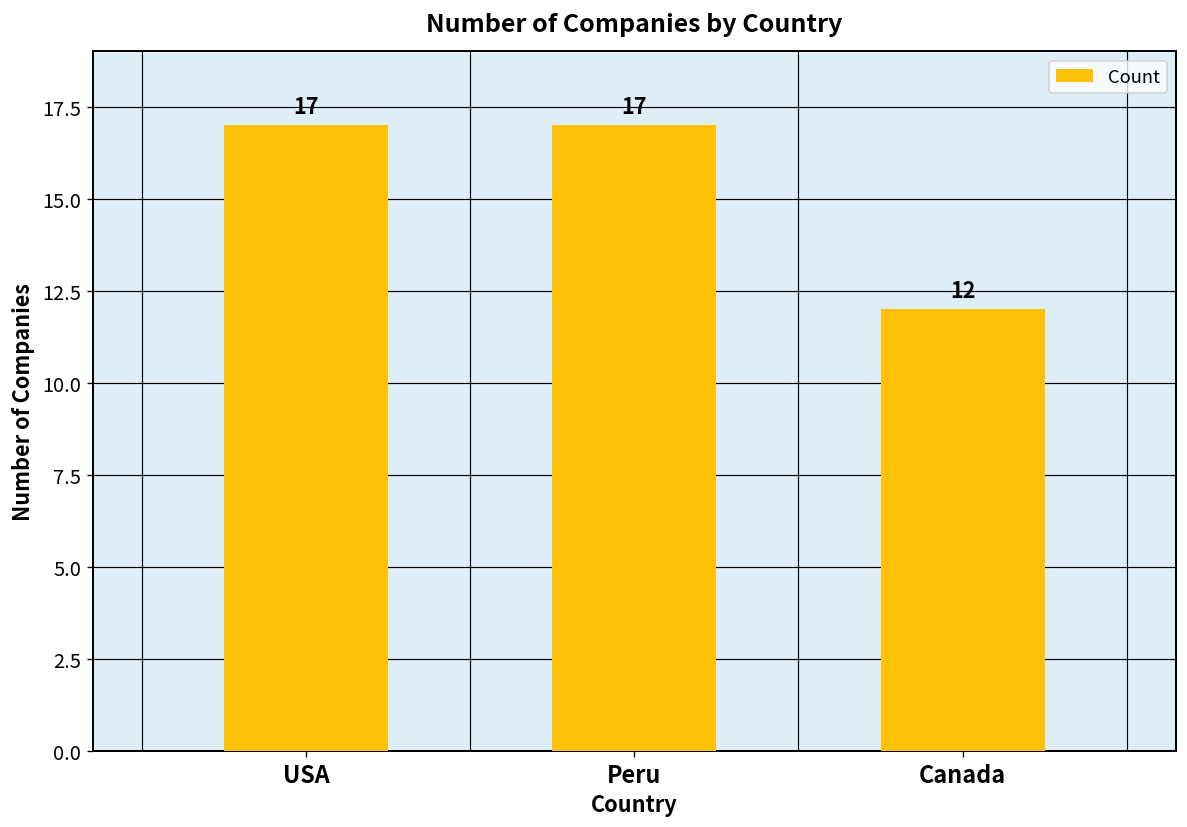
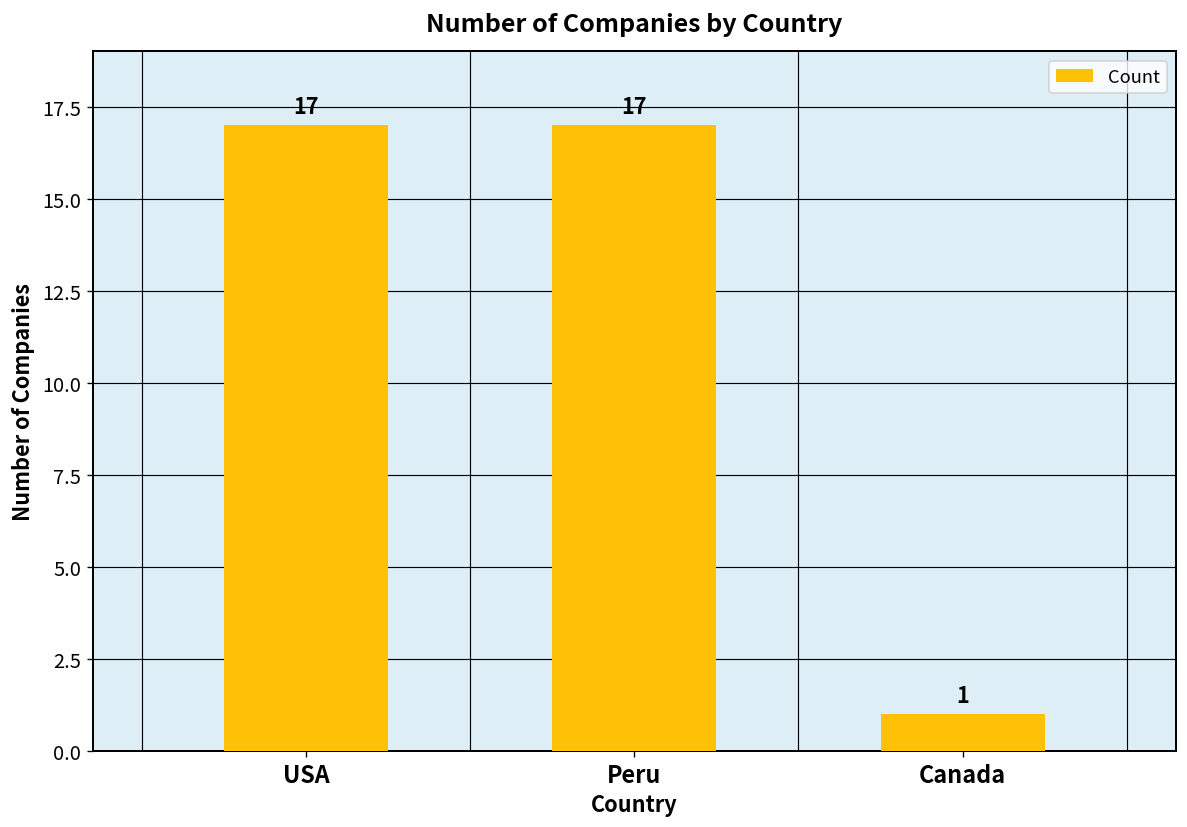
Canada: 12 -> 1
